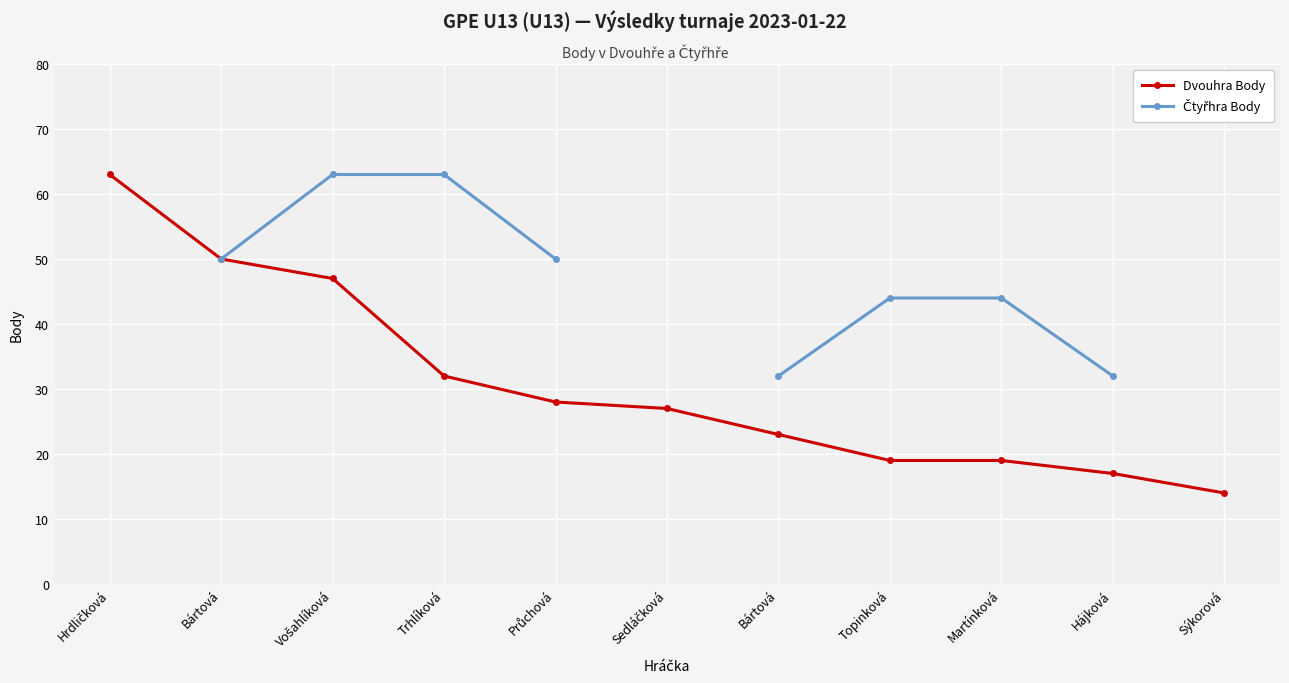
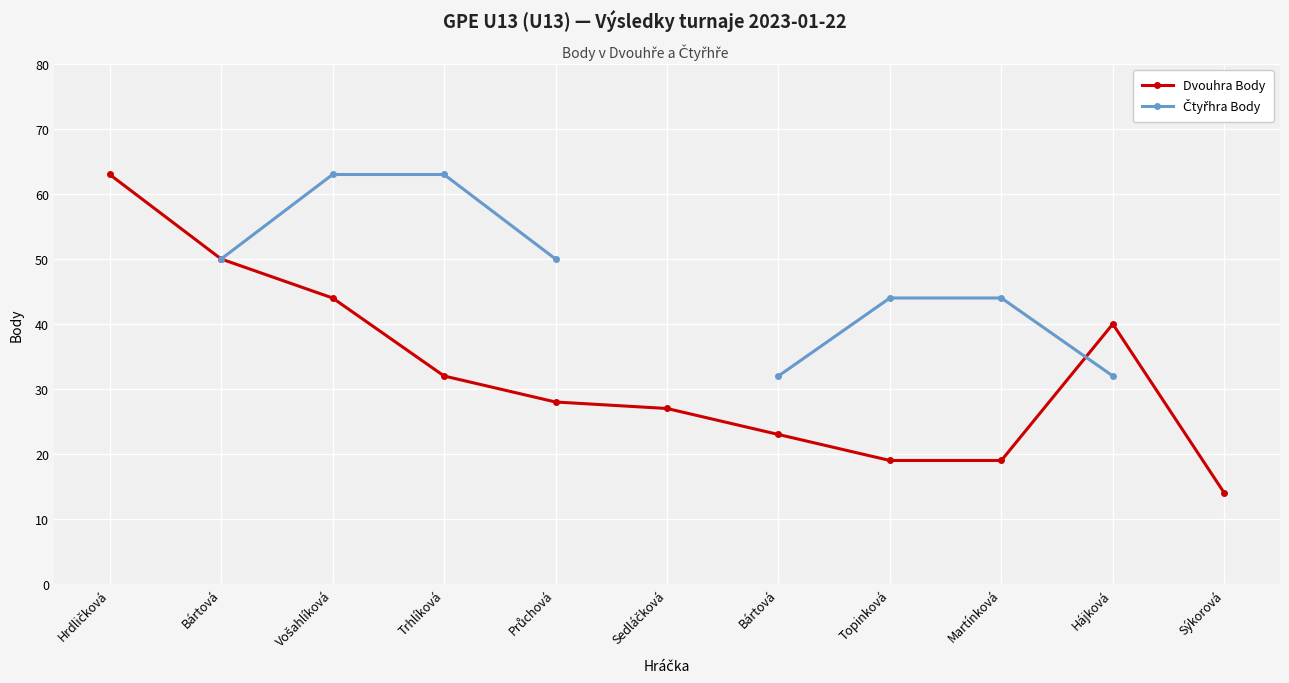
Dvouhra Body, Vošahlíková: 47 -> 44
Dvouhra Body, Hájková: 17 -> 40
